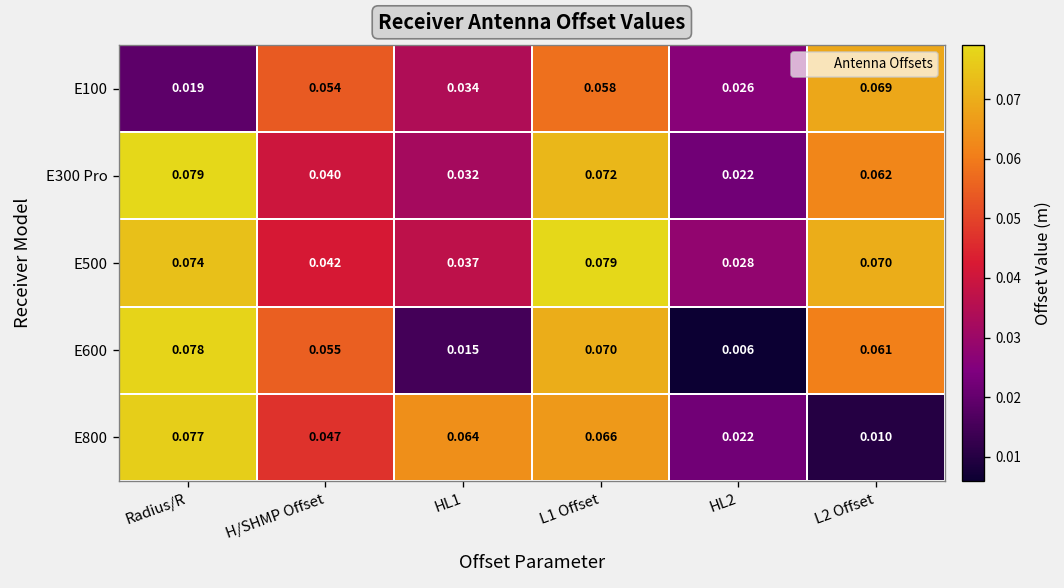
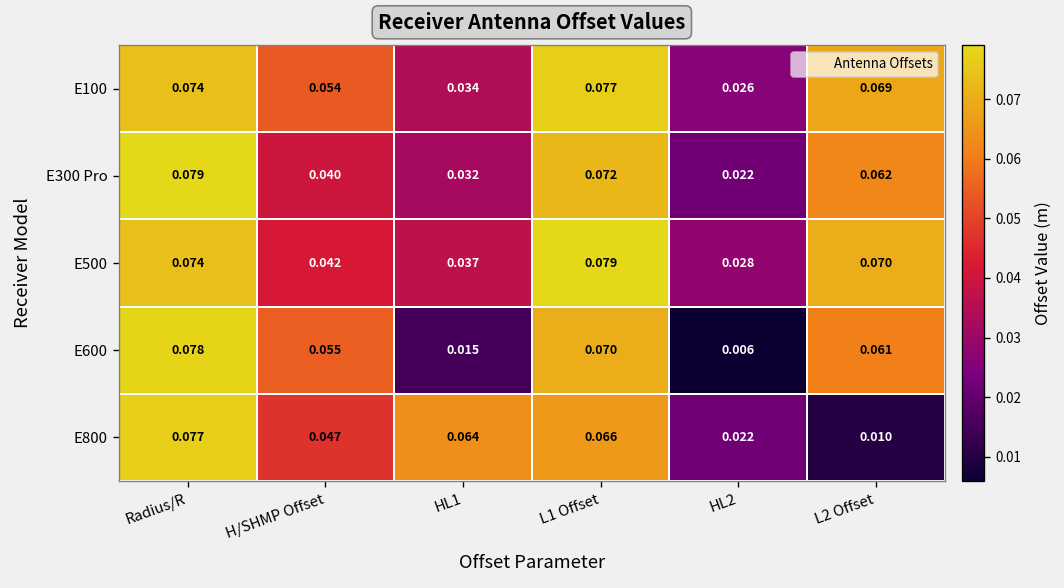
E100, Radius/R: 0.019 -> 0.074
E100, L1 Offset: 0.058 -> 0.077
